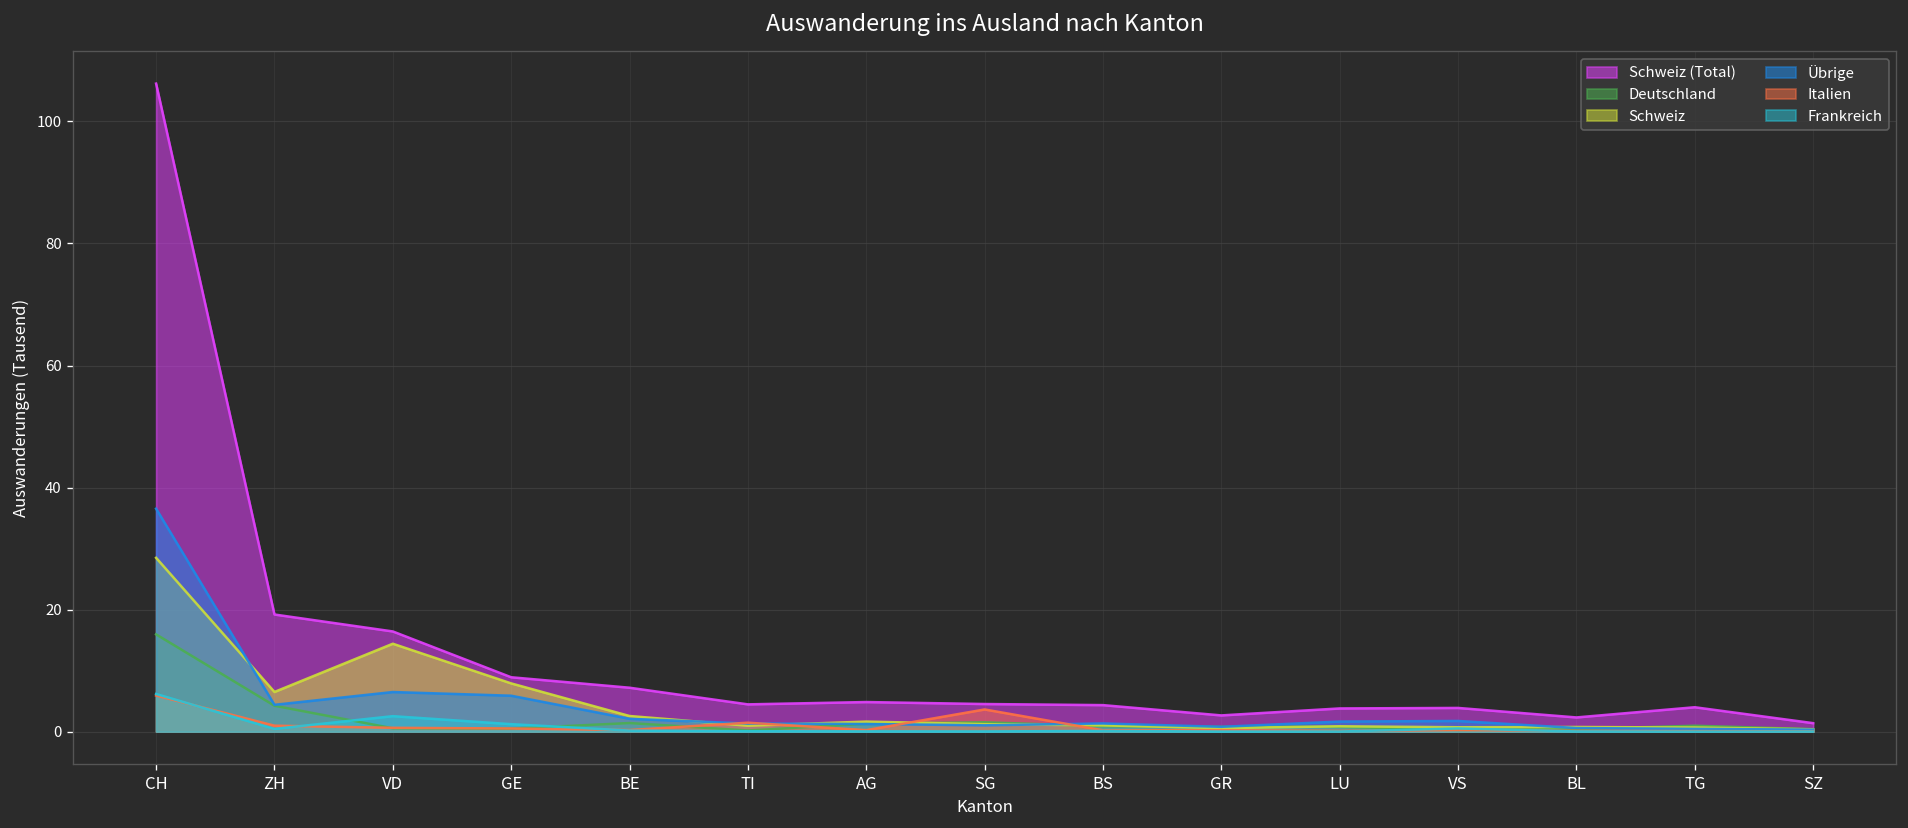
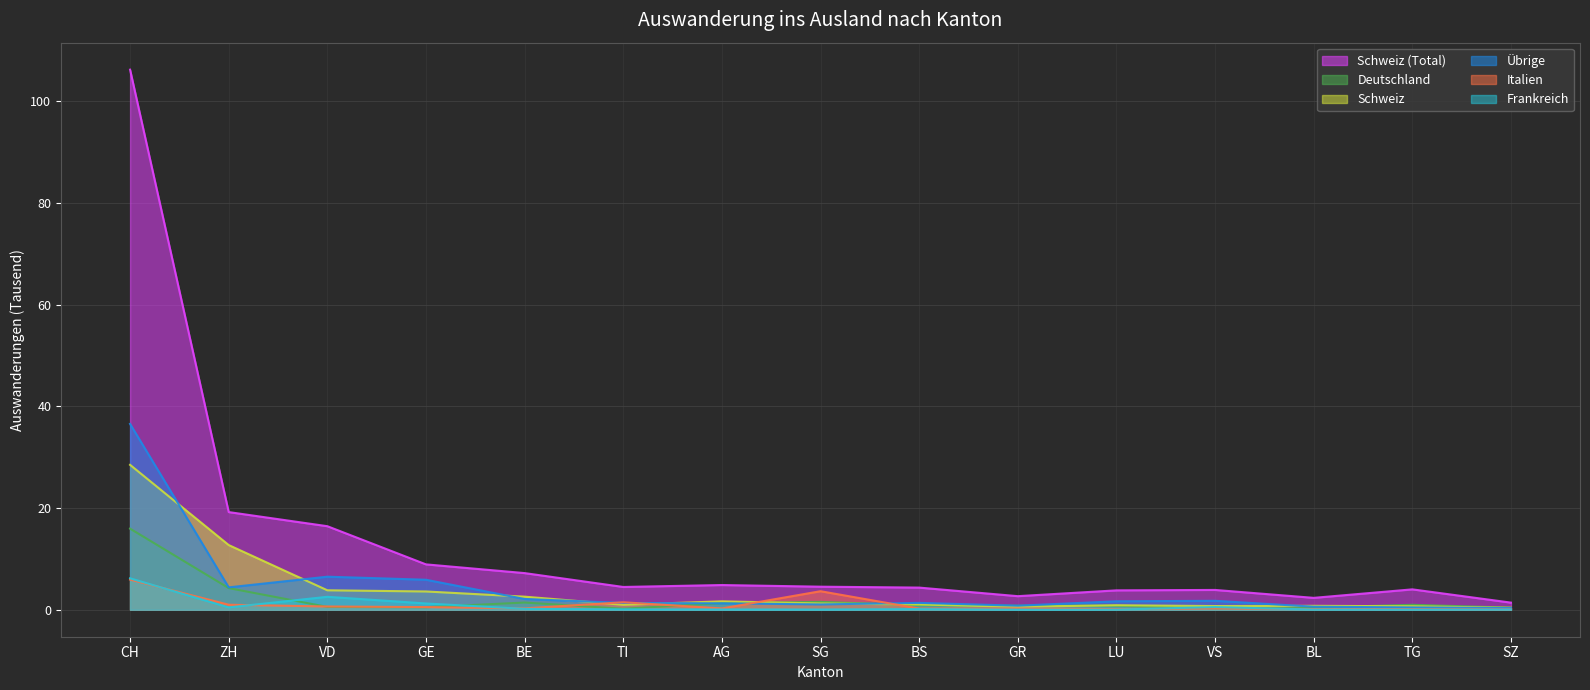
Schweiz, ZH: 7 -> 13
Schweiz, VD: 14 -> 4
Schweiz, GE: 8 -> 4
